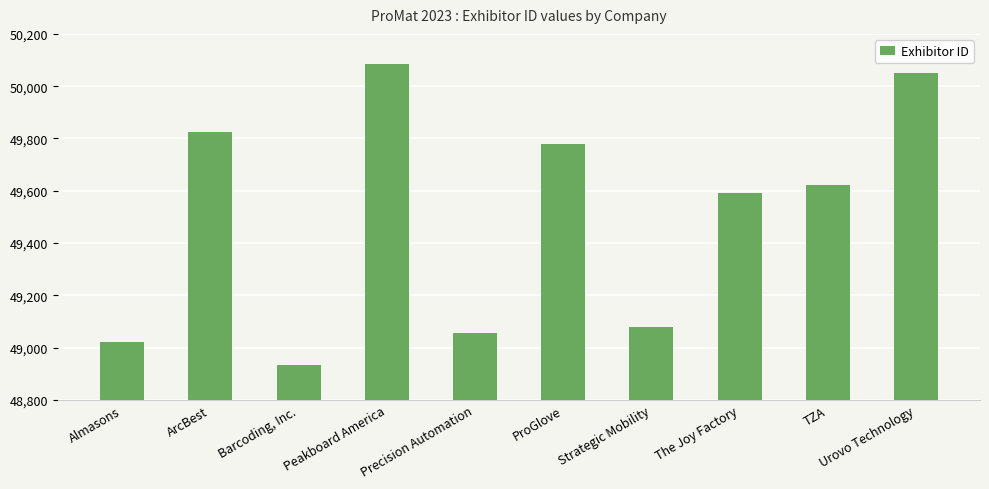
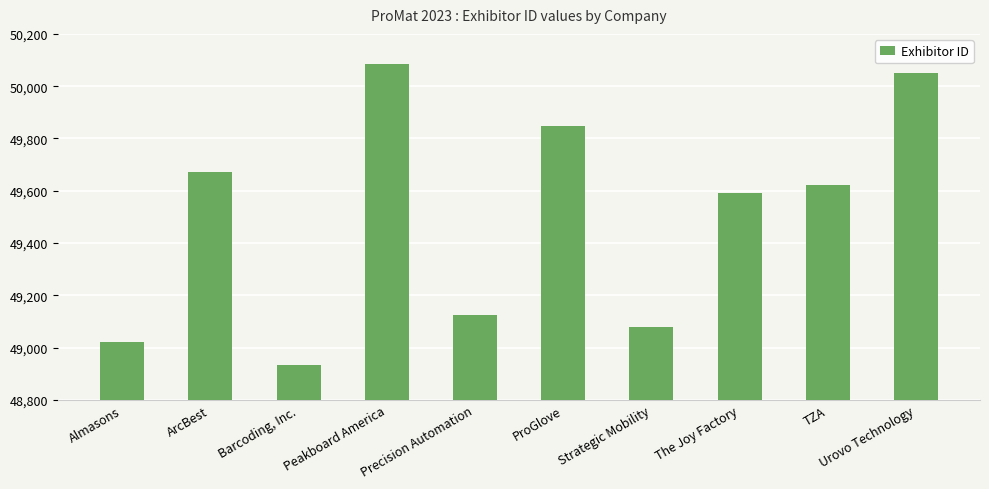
ArcBest: 49,830 -> 49,670
Precision Automation: 49,060 -> 49,120
ProGlove: 49,780 -> 49,850
